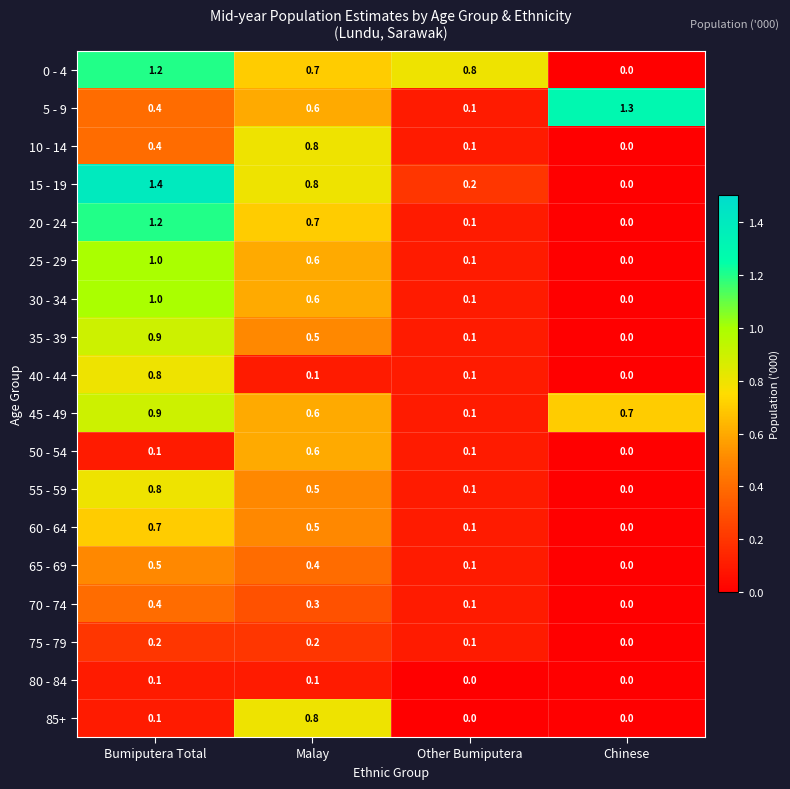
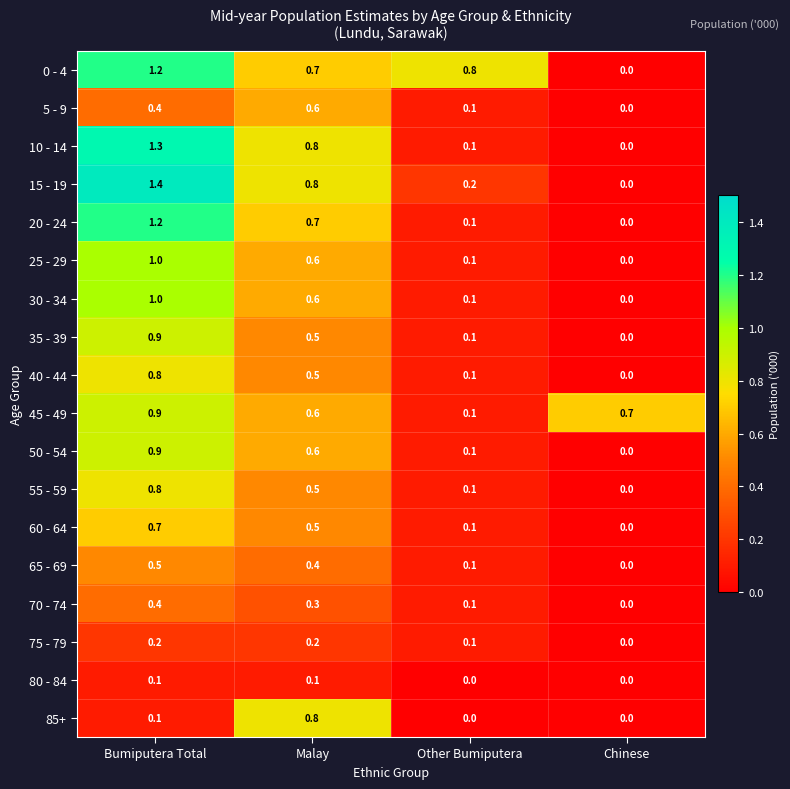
5 - 9, Chinese: 1.3 -> 0.0
10 - 14, Bumiputera Total: 0.4 -> 1.3
40 - 44, Malay: 0.1 -> 0.5
50 - 54, Bumiputera Total: 0.1 -> 0.9
